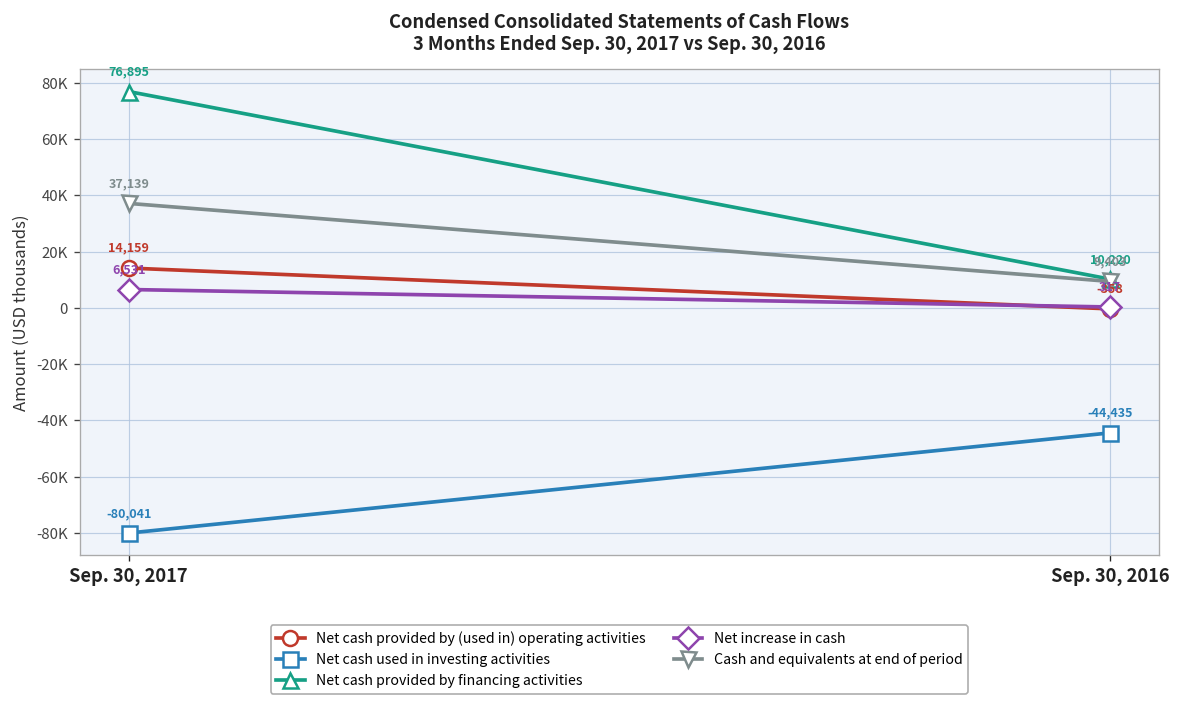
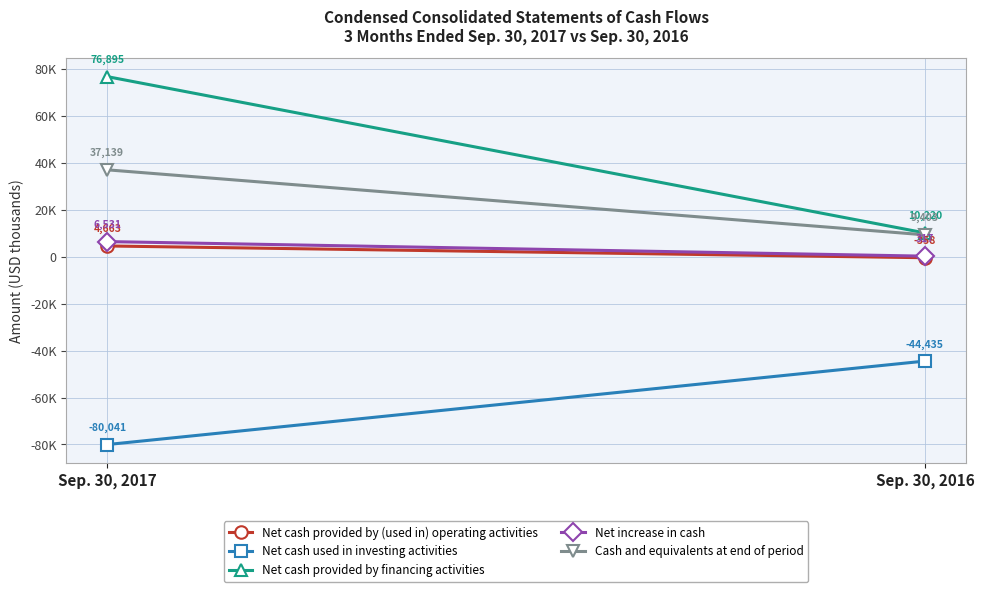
Net cash provided by (used in) operating activities, Sep. 30, 2017: 14,159 -> 4,663
